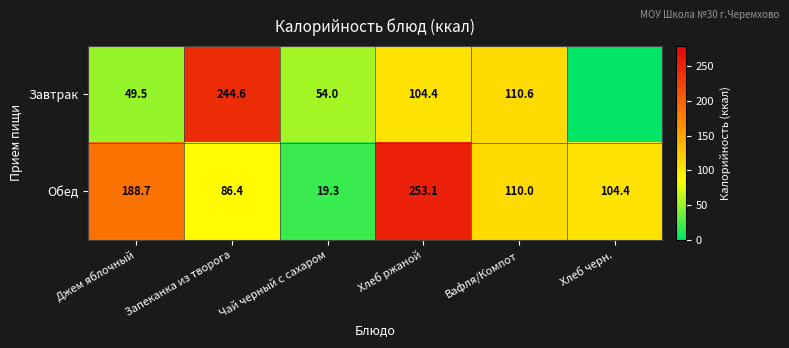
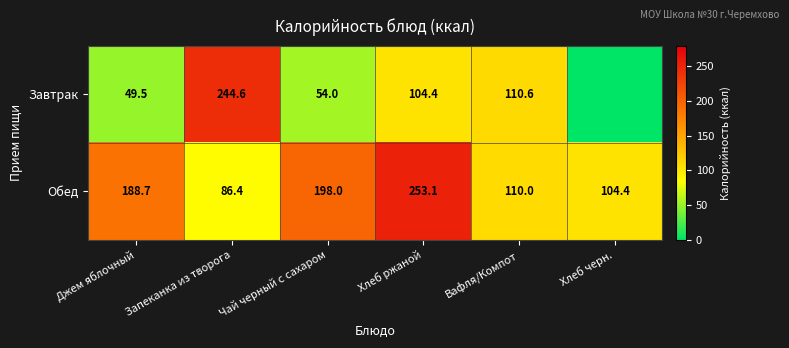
Обед, Чай черный с сахаром: 19.3 -> 198.0
